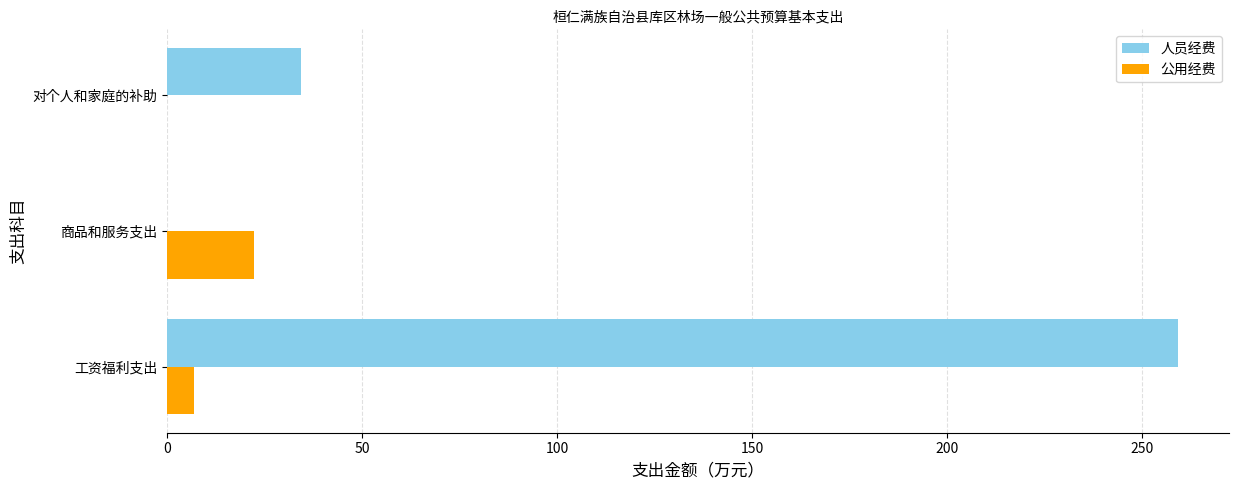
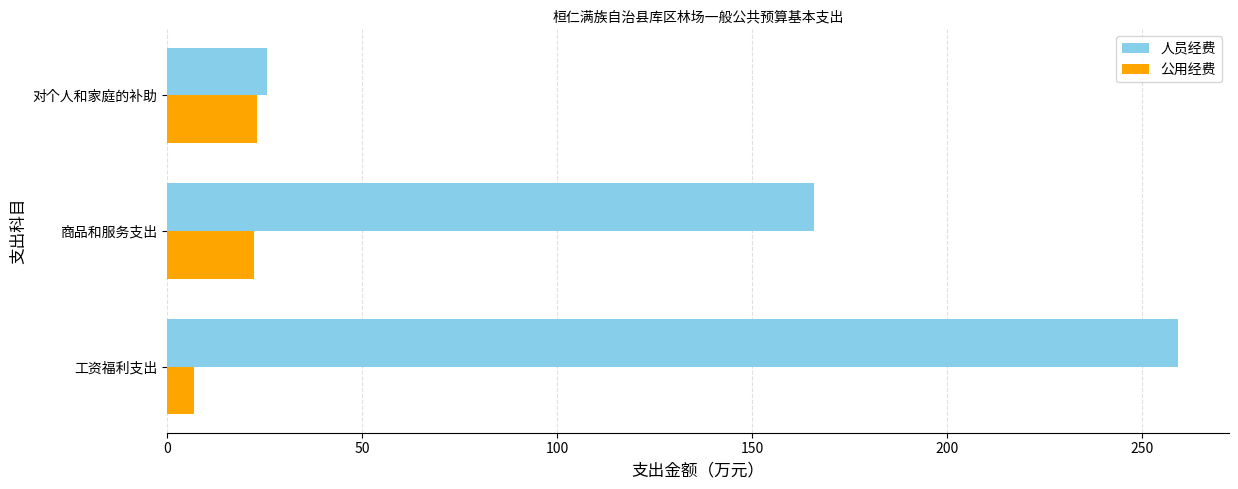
人员经费, 对个人和家庭的补助: 34 -> 26
公用经费, 对个人和家庭的补助: 0 -> 23
人员经费, 商品和服务支出: 0 -> 166
